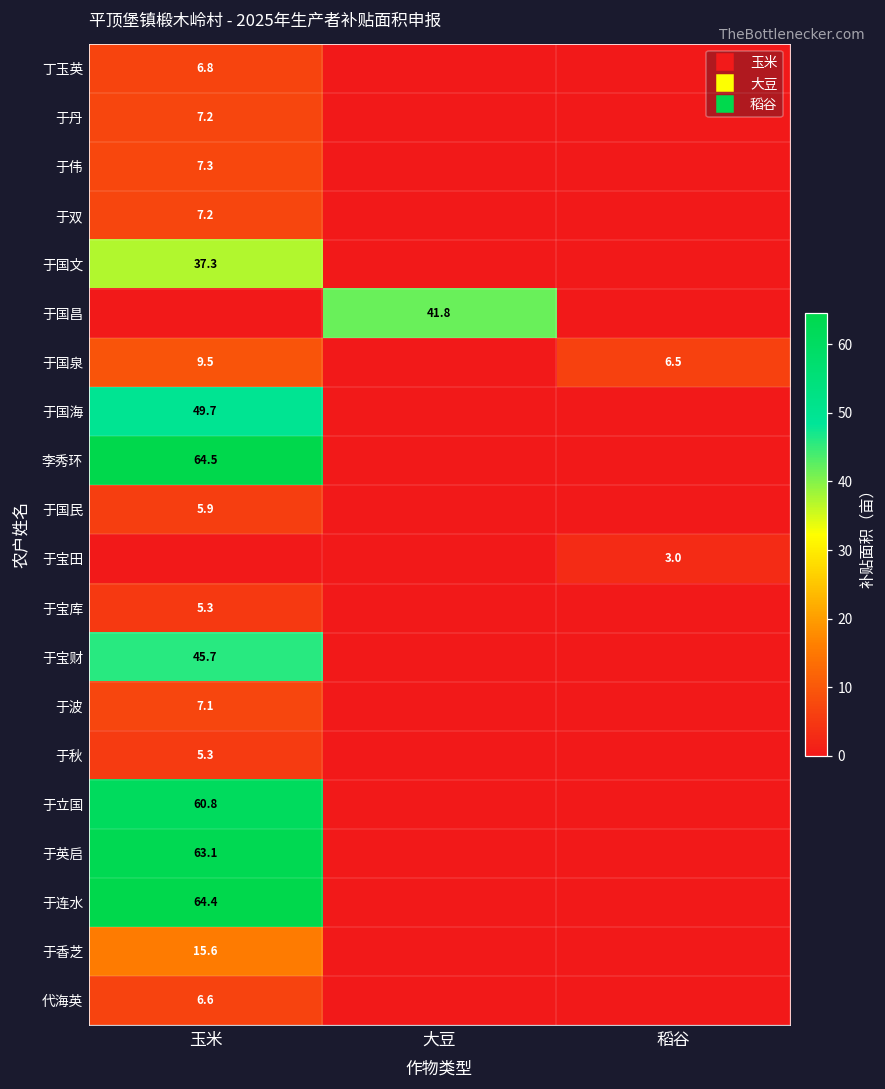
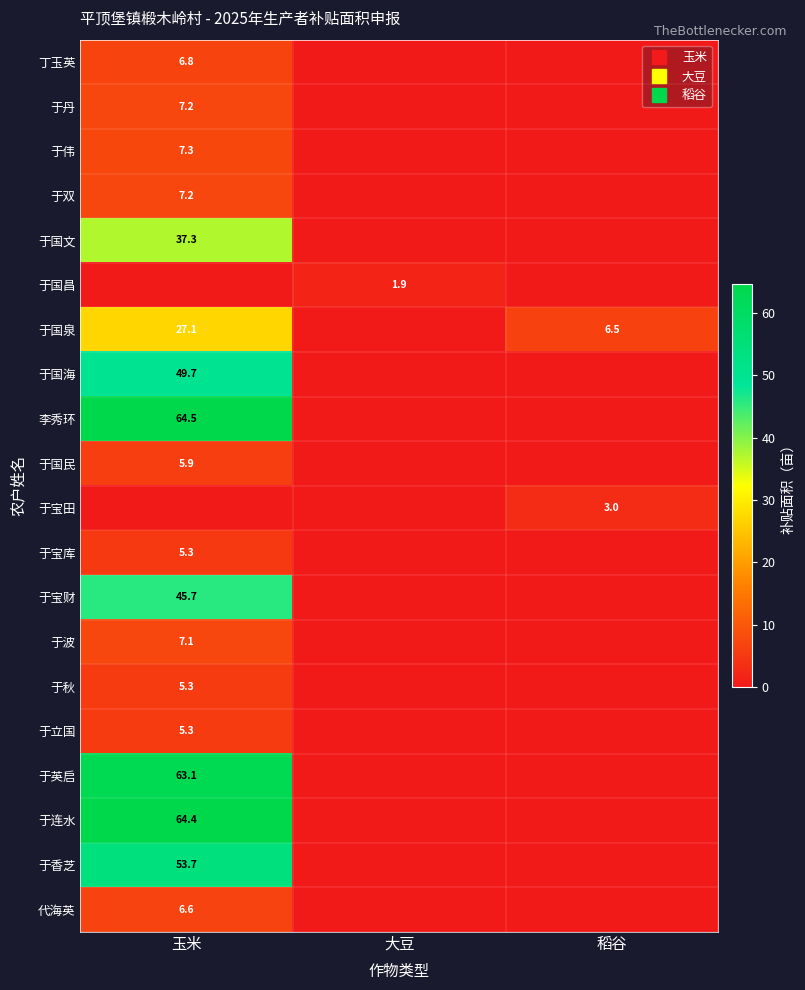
于国昌, 大豆: 41.8 -> 1.9
于国泉, 玉米: 9.5 -> 27.1
于立国, 玉米: 60.8 -> 5.3
于香芝, 玉米: 15.6 -> 53.7
